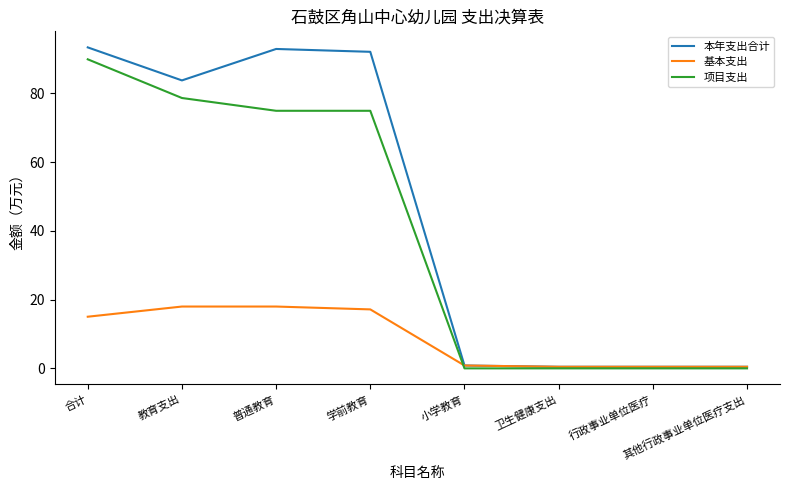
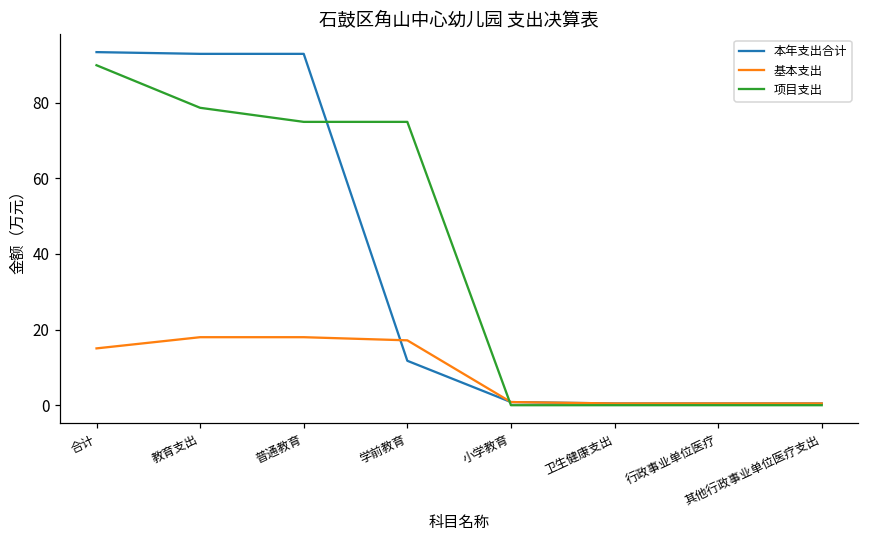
本年支出合计, 教育支出: 84 -> 93
本年支出合计, 学前教育: 92 -> 12
